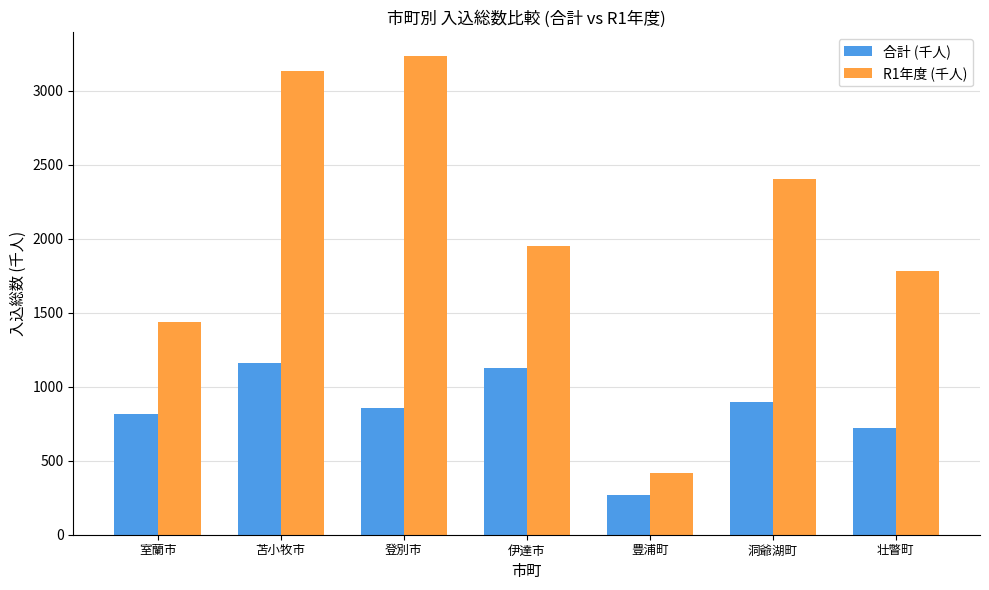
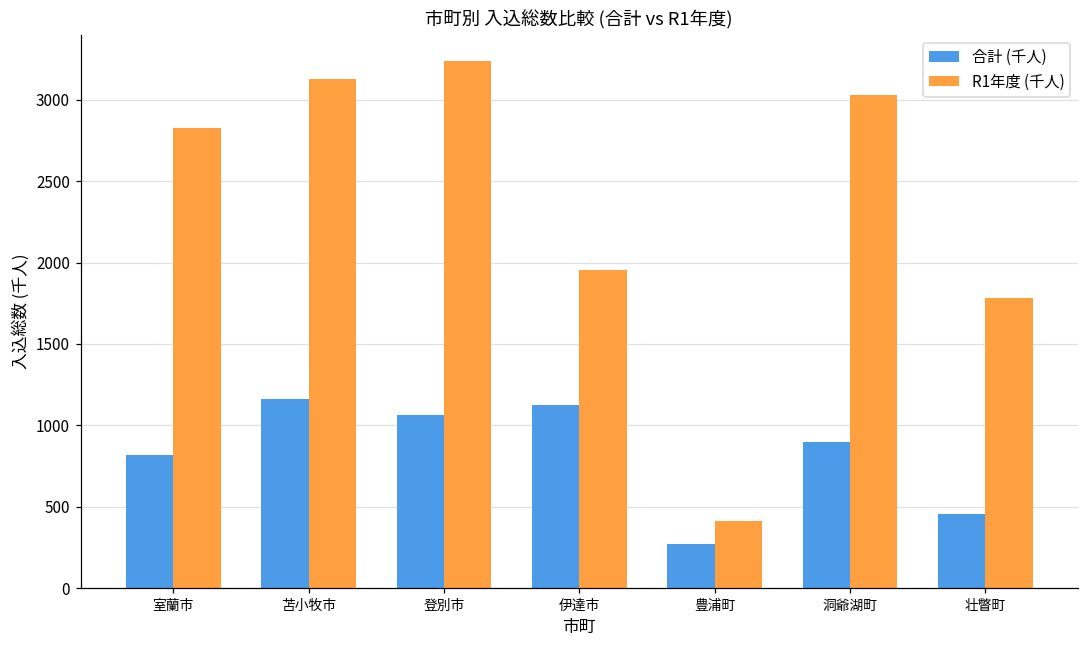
R1年度 (千人), 室蘭市: 1440 -> 2830
合計 (千人), 登別市: 860 -> 1070
R1年度 (千人), 洞爺湖町: 2400 -> 3030
合計 (千人), 壮瞥町: 720 -> 460
